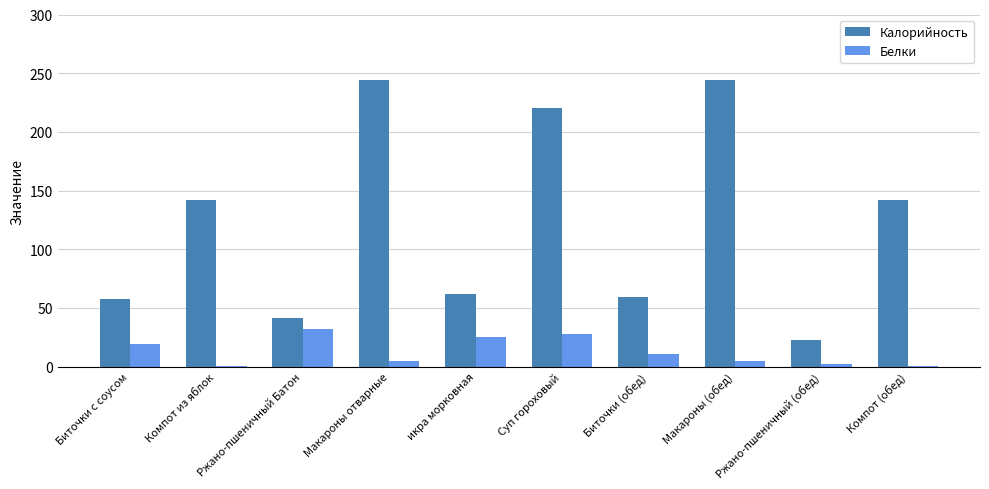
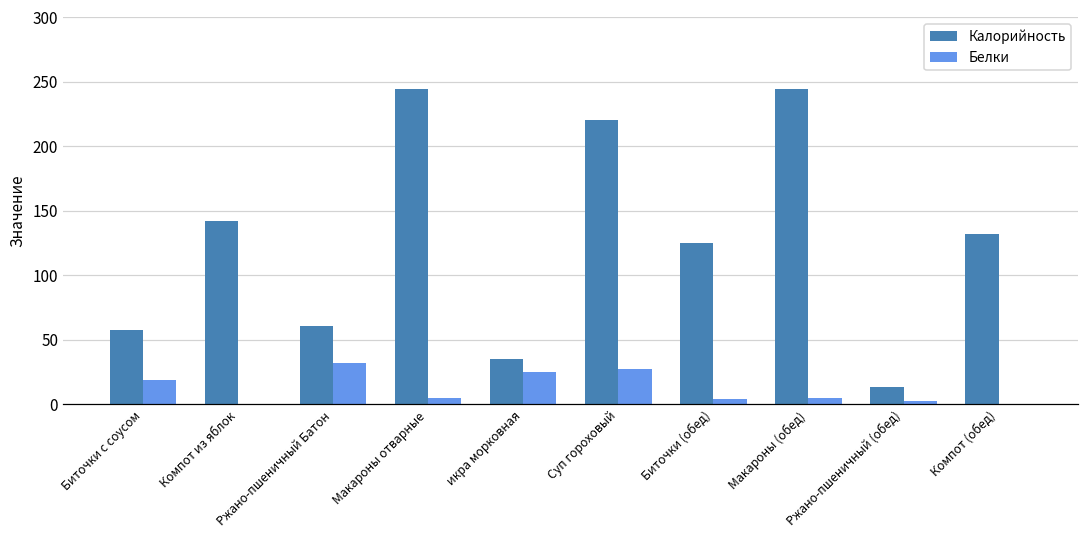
Калорийность, Ржано-пшеничный Батон: 41 -> 61
Калорийность, икра морковная: 62 -> 35
Калорийность, Биточки (обед): 59 -> 125
Белки, Биточки (обед): 11 -> 4
Калорийность, Ржано-пшеничный (обед): 23 -> 13
Калорийность, Компот (обед): 142 -> 132
